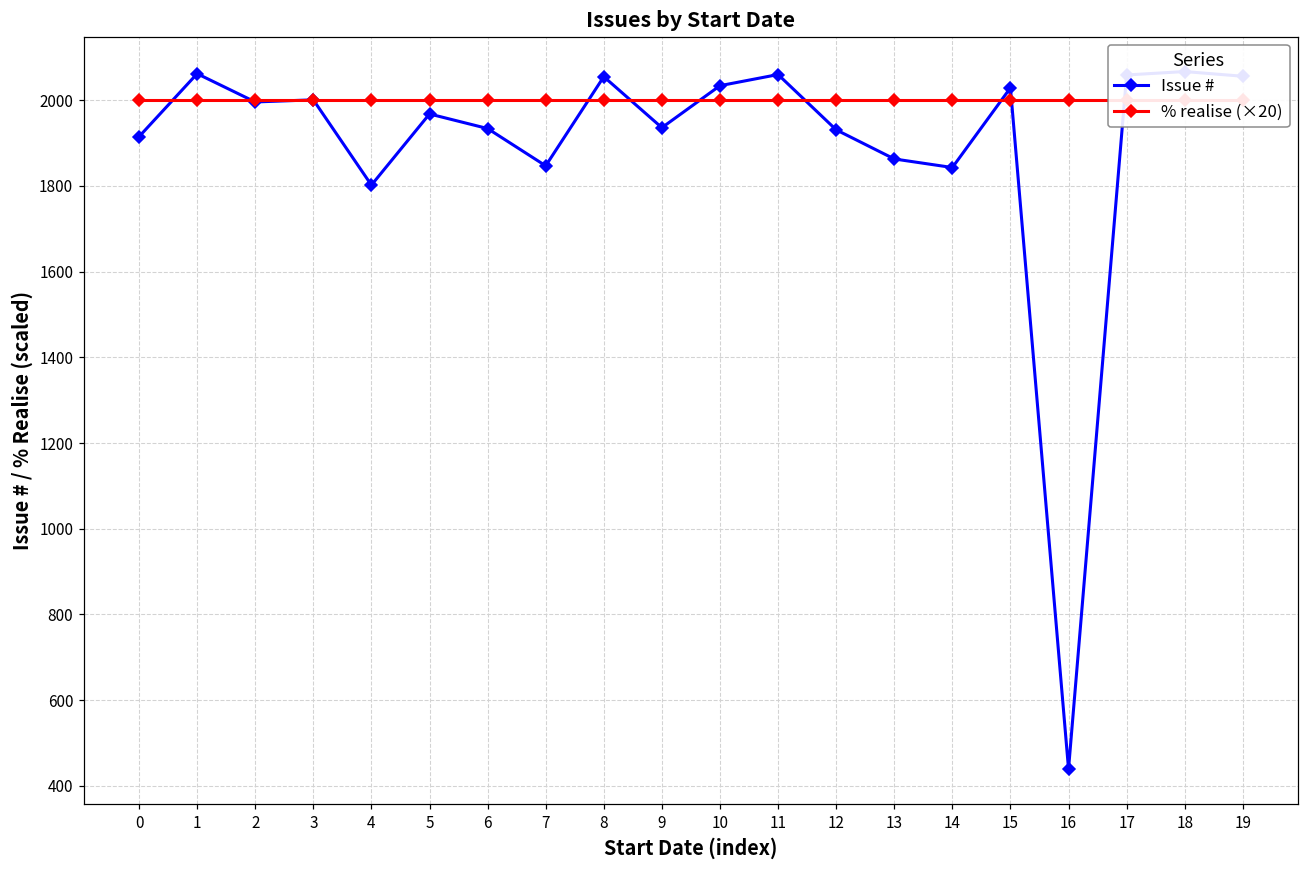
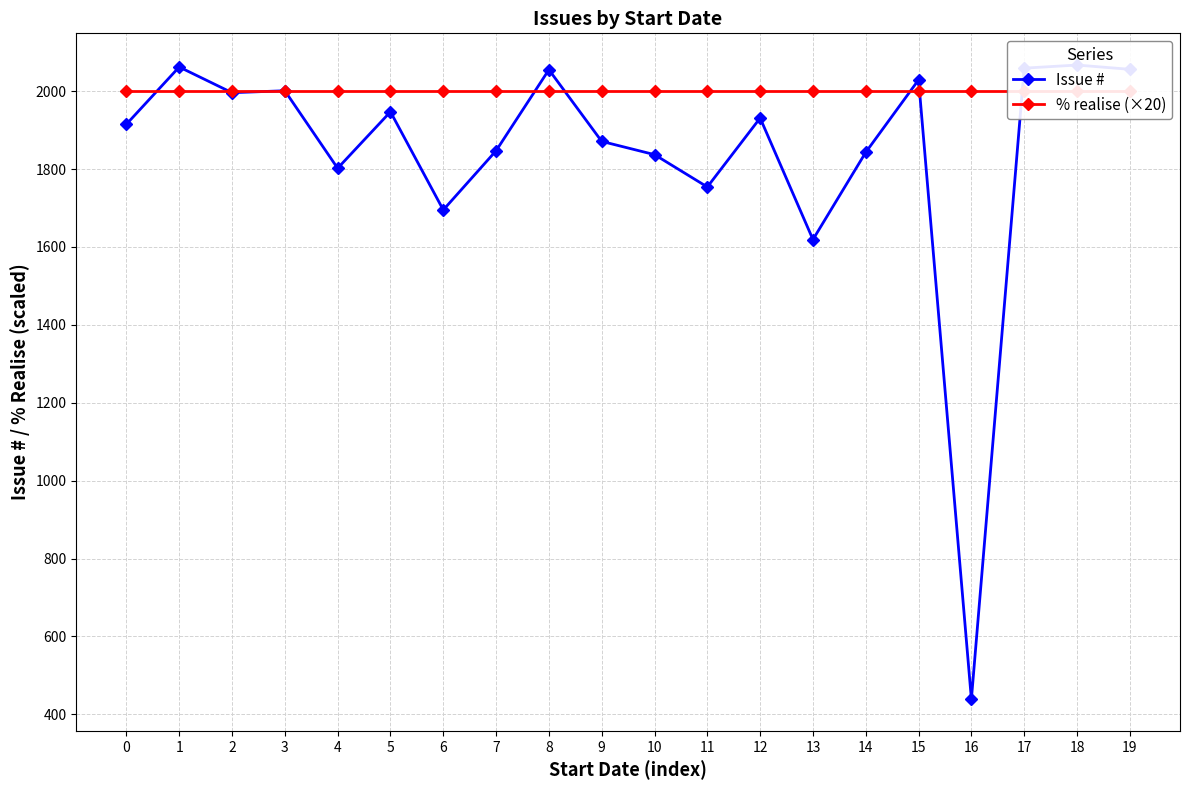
Issue #, 5: 1970 -> 1950
Issue #, 6: 1930 -> 1700
Issue #, 9: 1940 -> 1870
Issue #, 10: 2030 -> 1840
Issue #, 11: 2060 -> 1750
Issue #, 13: 1860 -> 1620
